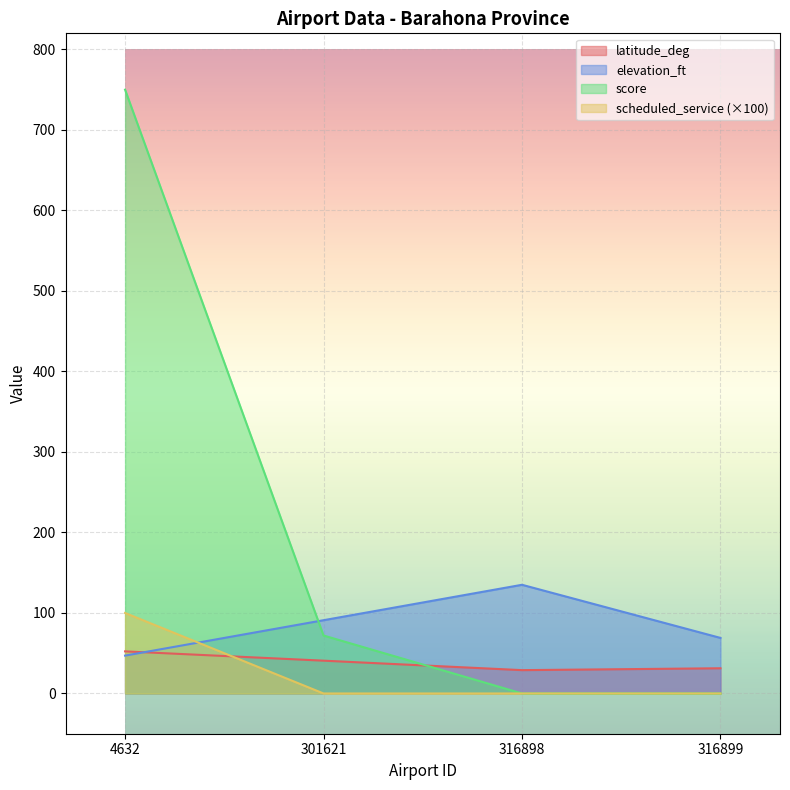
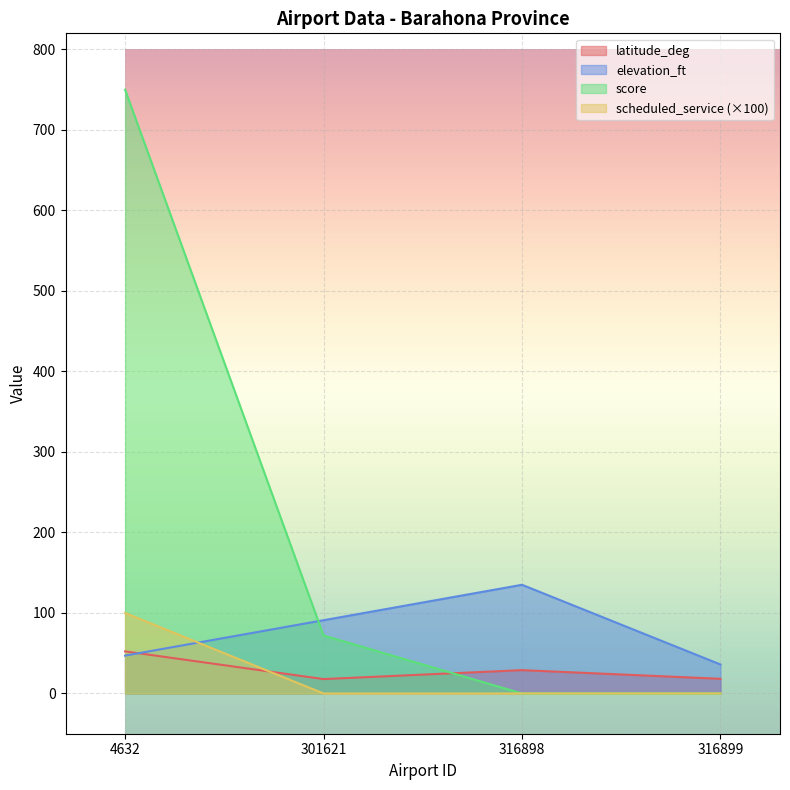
latitude_deg, 301621: 40 -> 20
latitude_deg, 316899: 30 -> 20
elevation_ft, 316899: 70 -> 40
